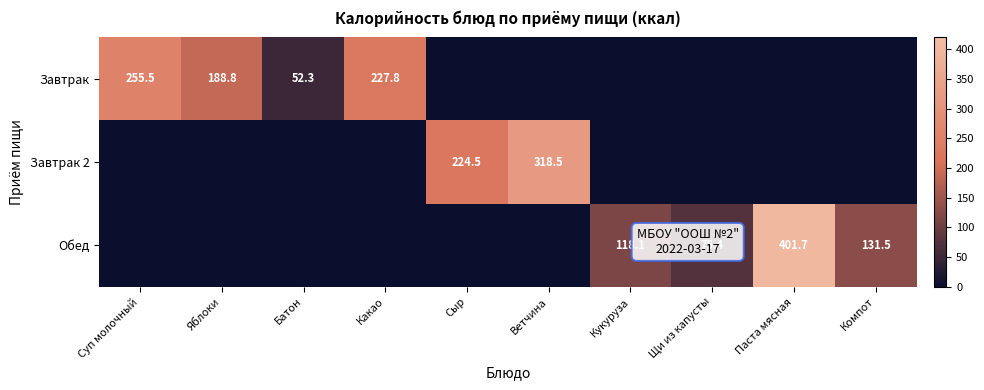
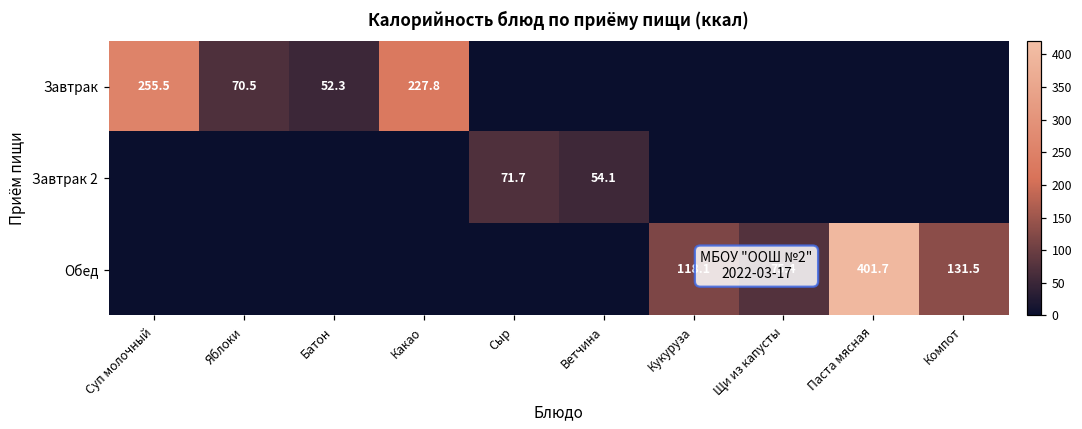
Завтрак, Яблоки: 188.8 -> 70.5
Завтрак 2, Сыр: 224.5 -> 71.7
Завтрак 2, Ветчина: 318.5 -> 54.1
